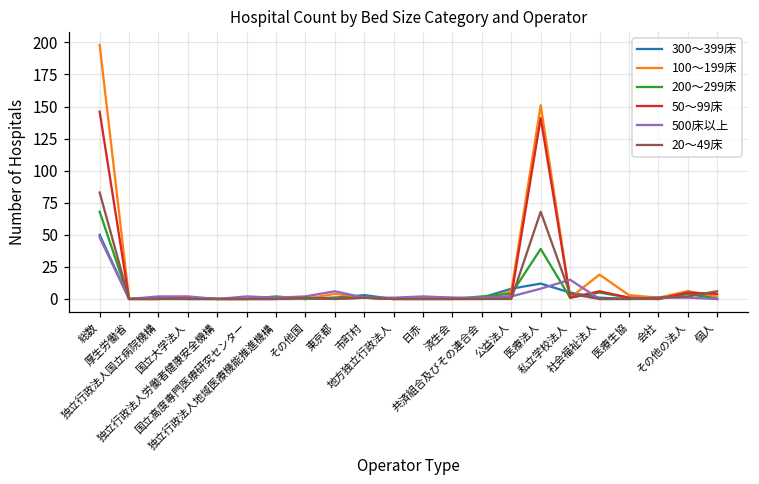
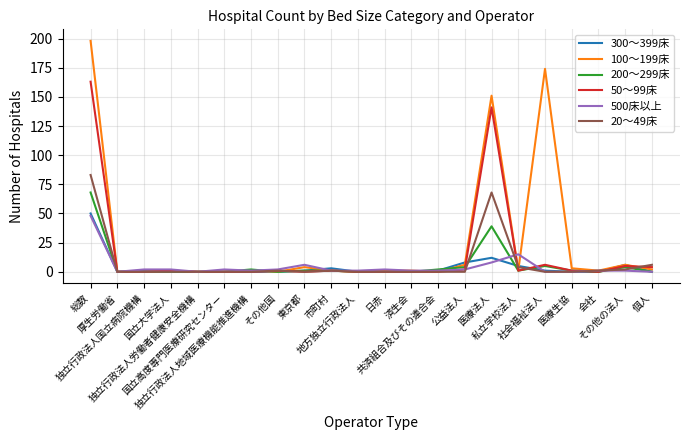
50～99床, 総数: 146 -> 163
100～199床, 社会福祉法人: 19 -> 174
